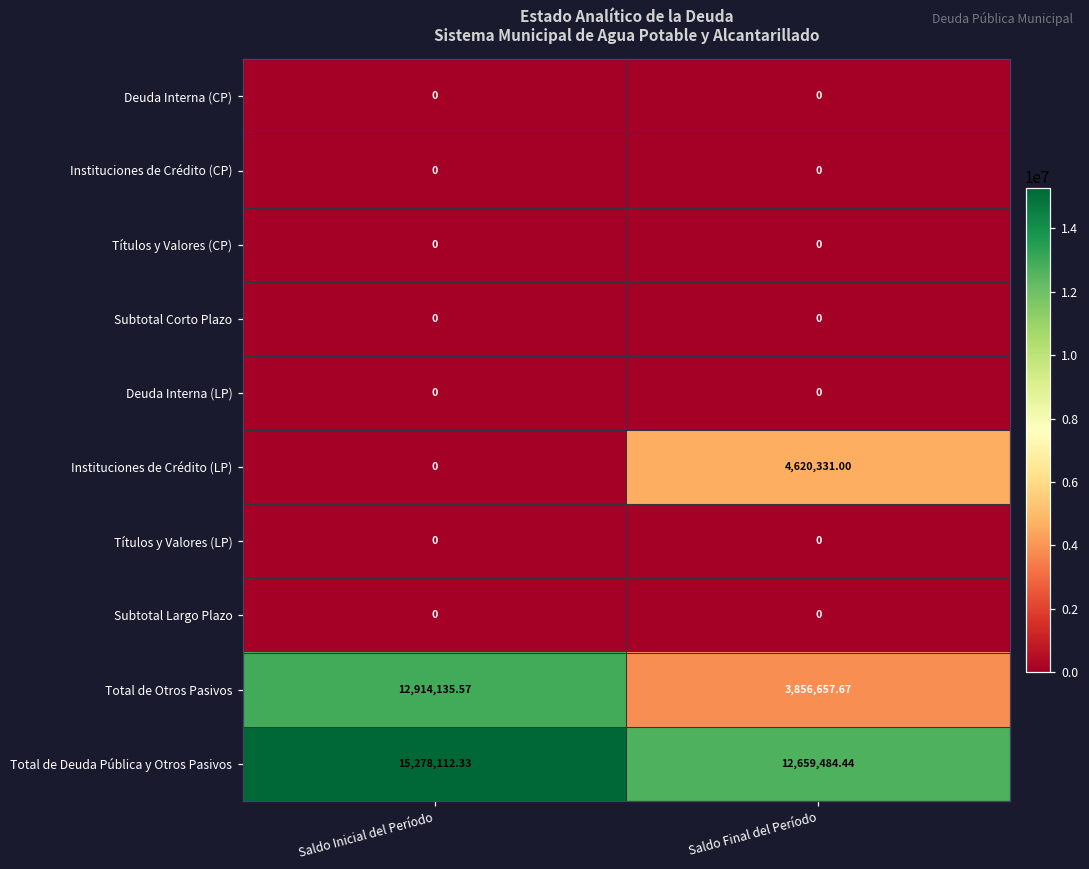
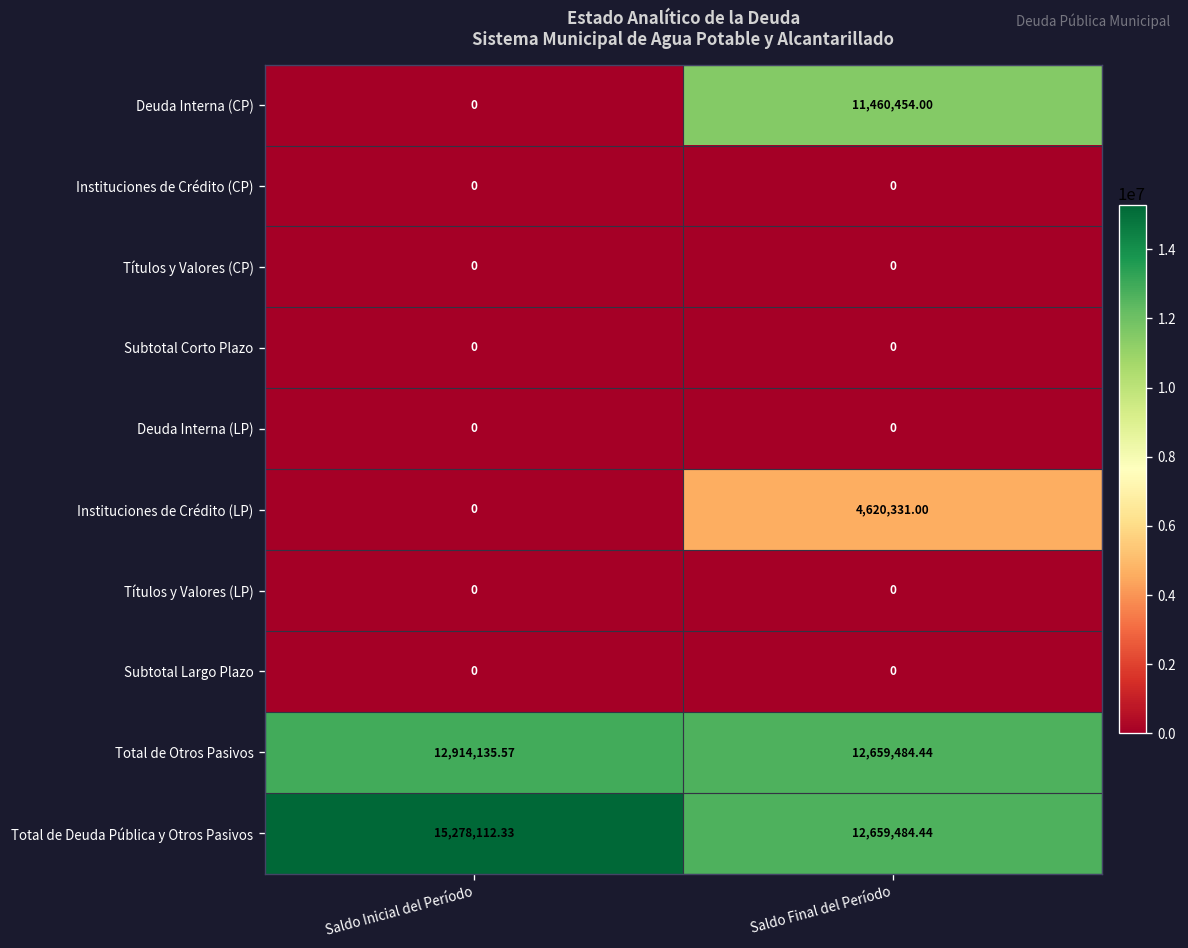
Deuda Interna (CP), Saldo Final del Período: 0 -> 11,460,454.00
Total de Otros Pasivos, Saldo Final del Período: 3,856,657.67 -> 12,659,484.44
